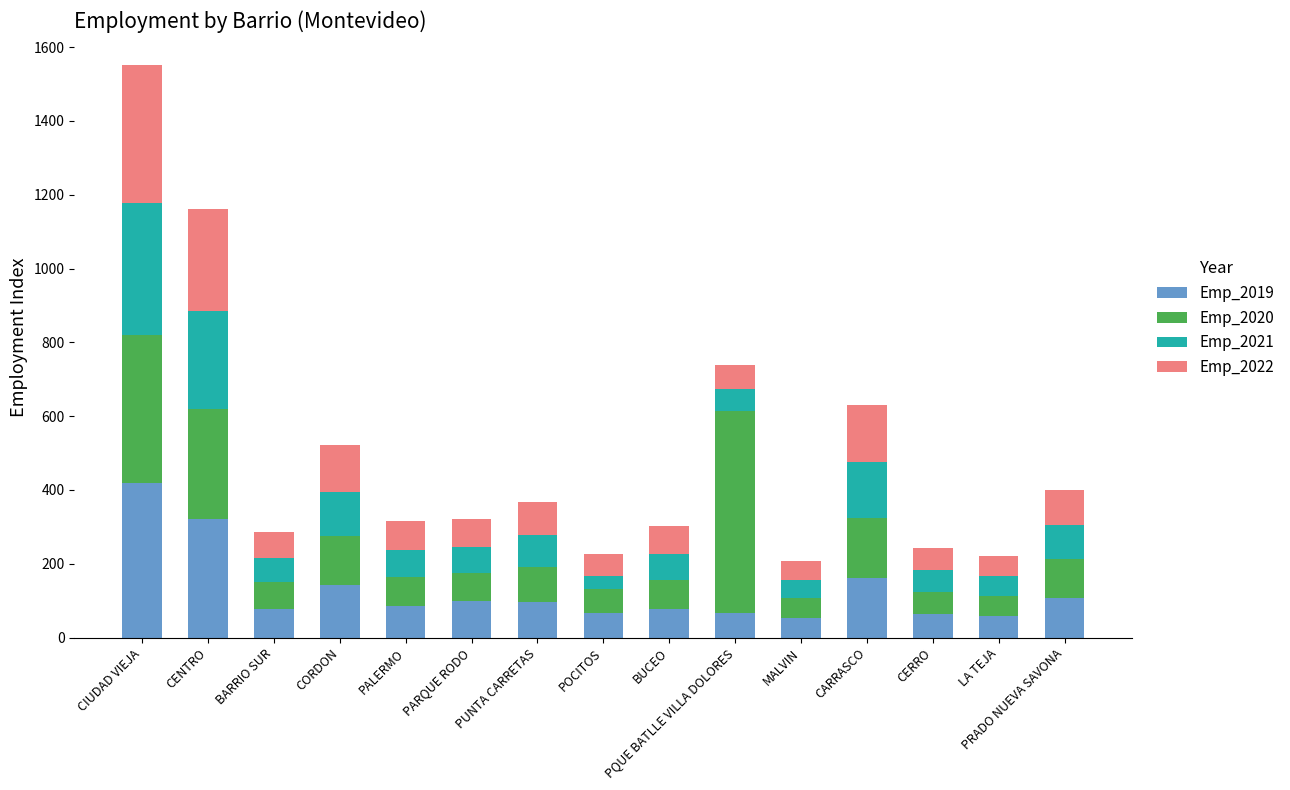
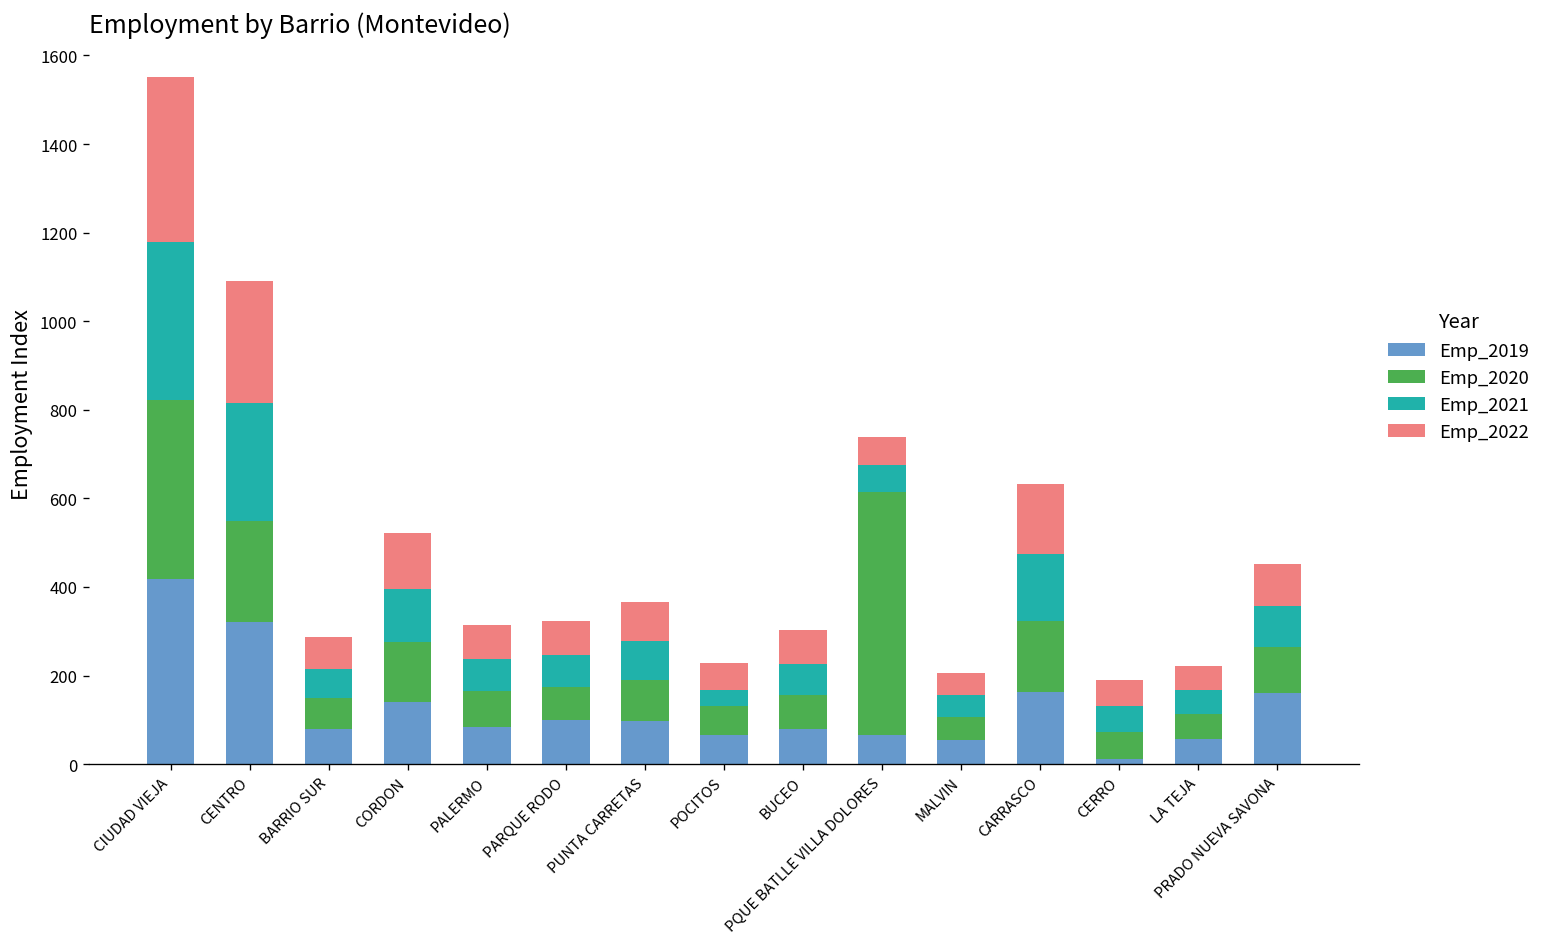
Emp_2020, CENTRO: 300 -> 230
Emp_2019, CERRO: 60 -> 10
Emp_2019, PRADO NUEVA SAVONA: 110 -> 160
